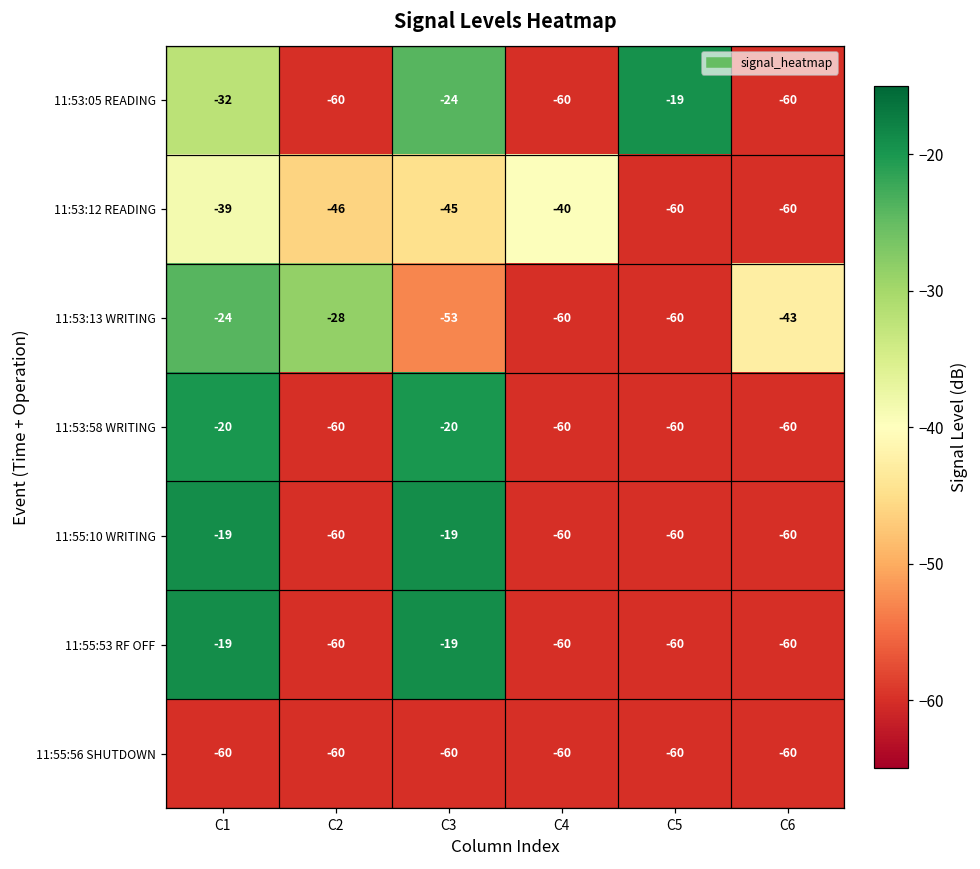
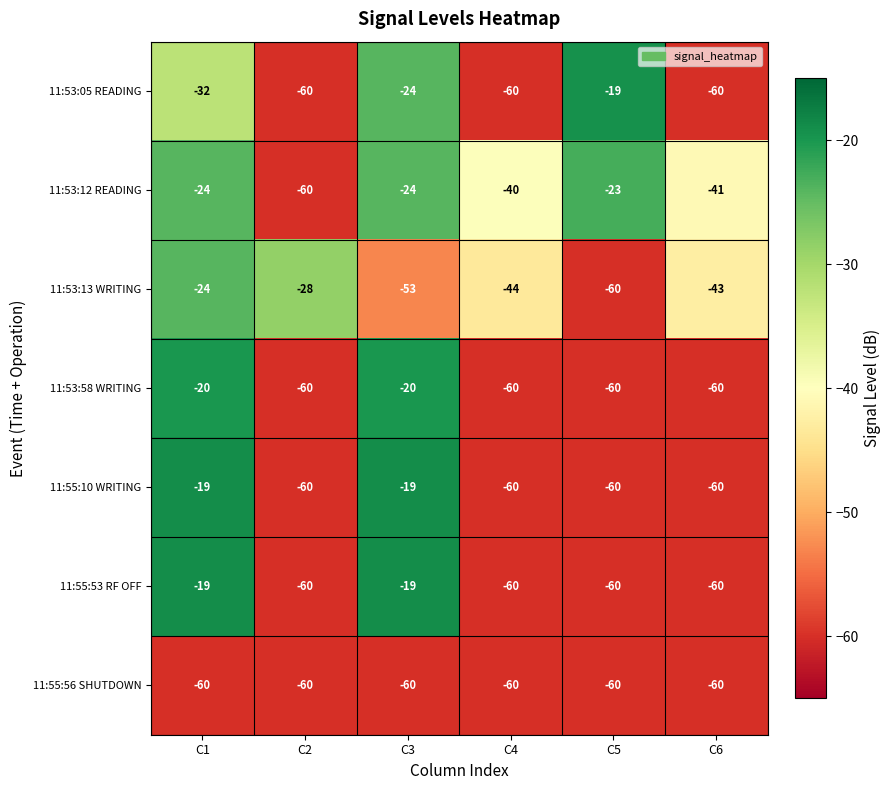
11:53:12 READING, C1: -39 -> -24
11:53:12 READING, C2: -46 -> -60
11:53:12 READING, C3: -45 -> -24
11:53:12 READING, C5: -60 -> -23
11:53:12 READING, C6: -60 -> -41
11:53:13 WRITING, C4: -60 -> -44
